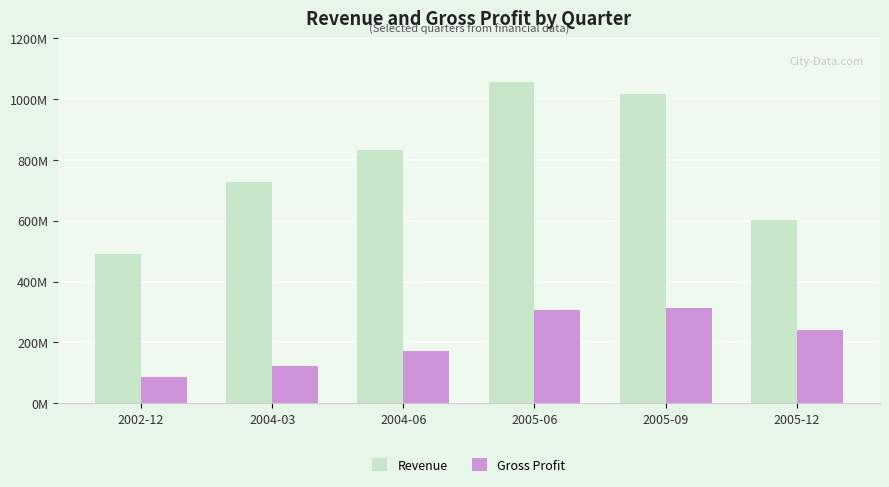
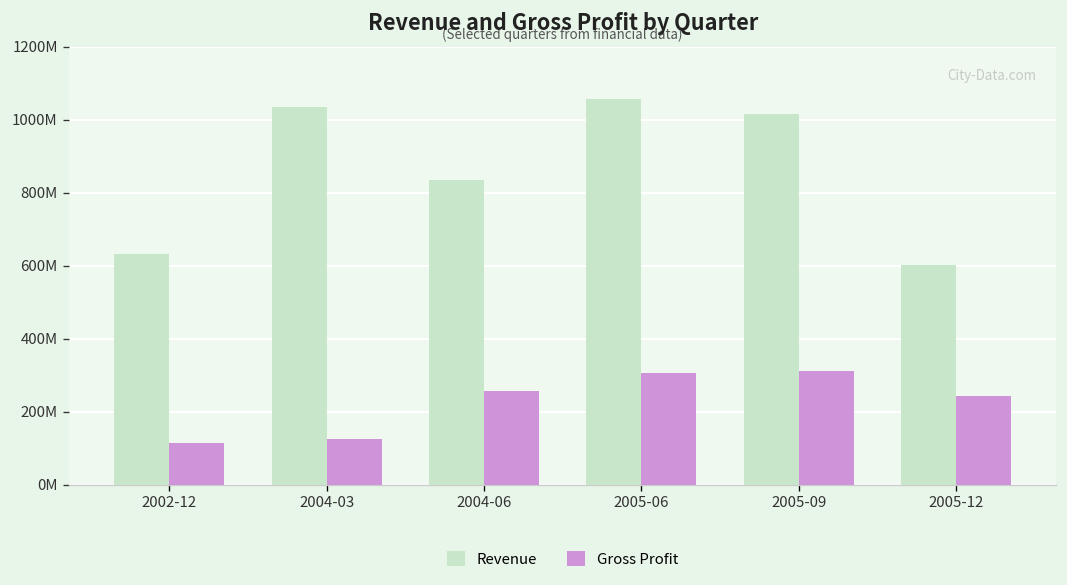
Revenue, 2002-12: 490000000 -> 630000000
Gross Profit, 2002-12: 90000000 -> 110000000
Revenue, 2004-03: 730000000 -> 1030000000
Gross Profit, 2004-06: 170000000 -> 260000000
